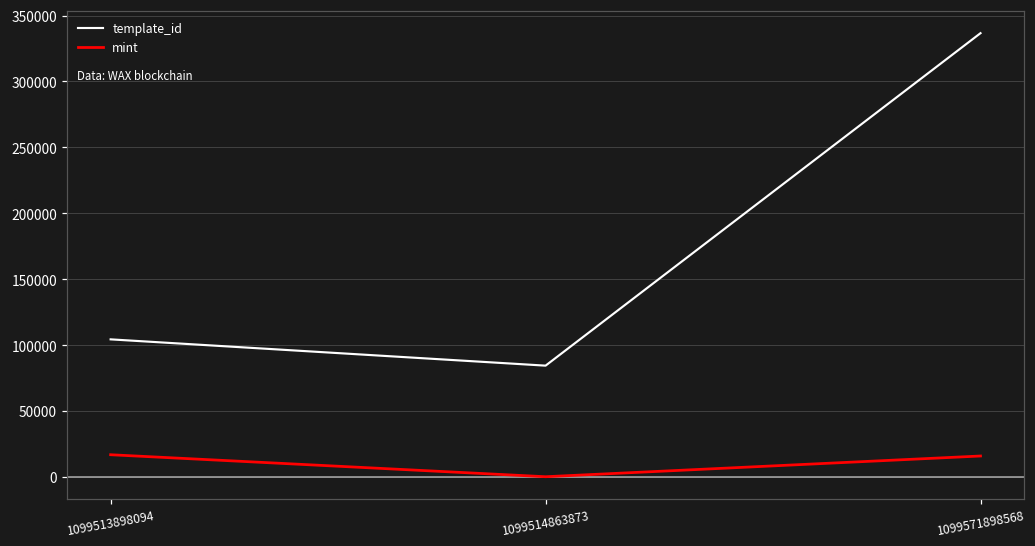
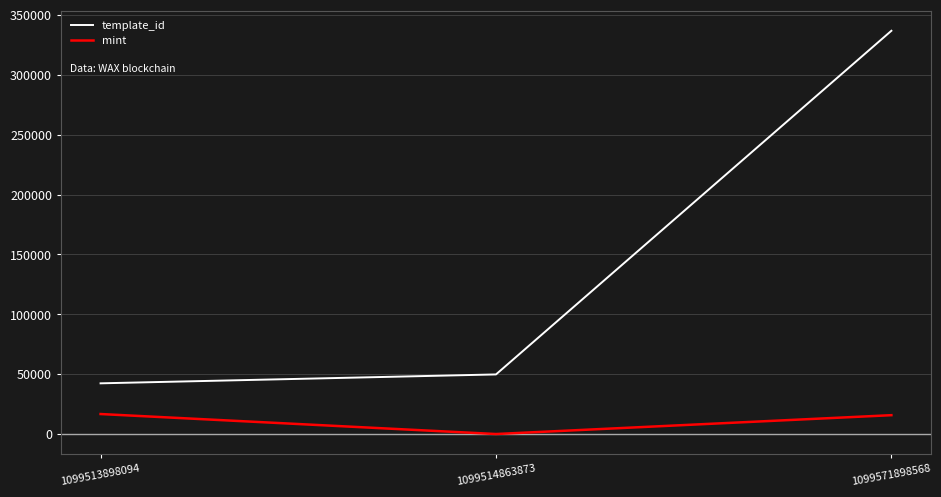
template_id, 1099513898094: 104000 -> 42000
template_id, 1099514863873: 84000 -> 50000
